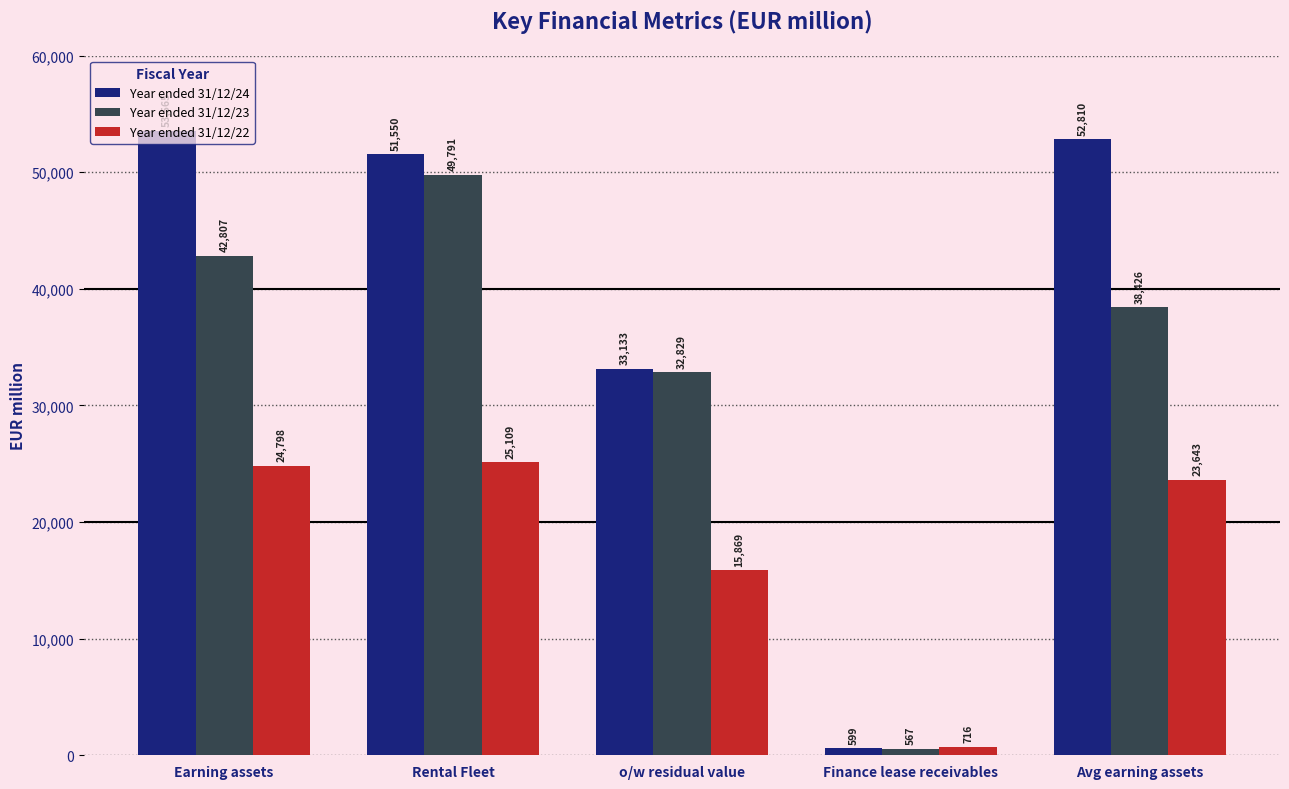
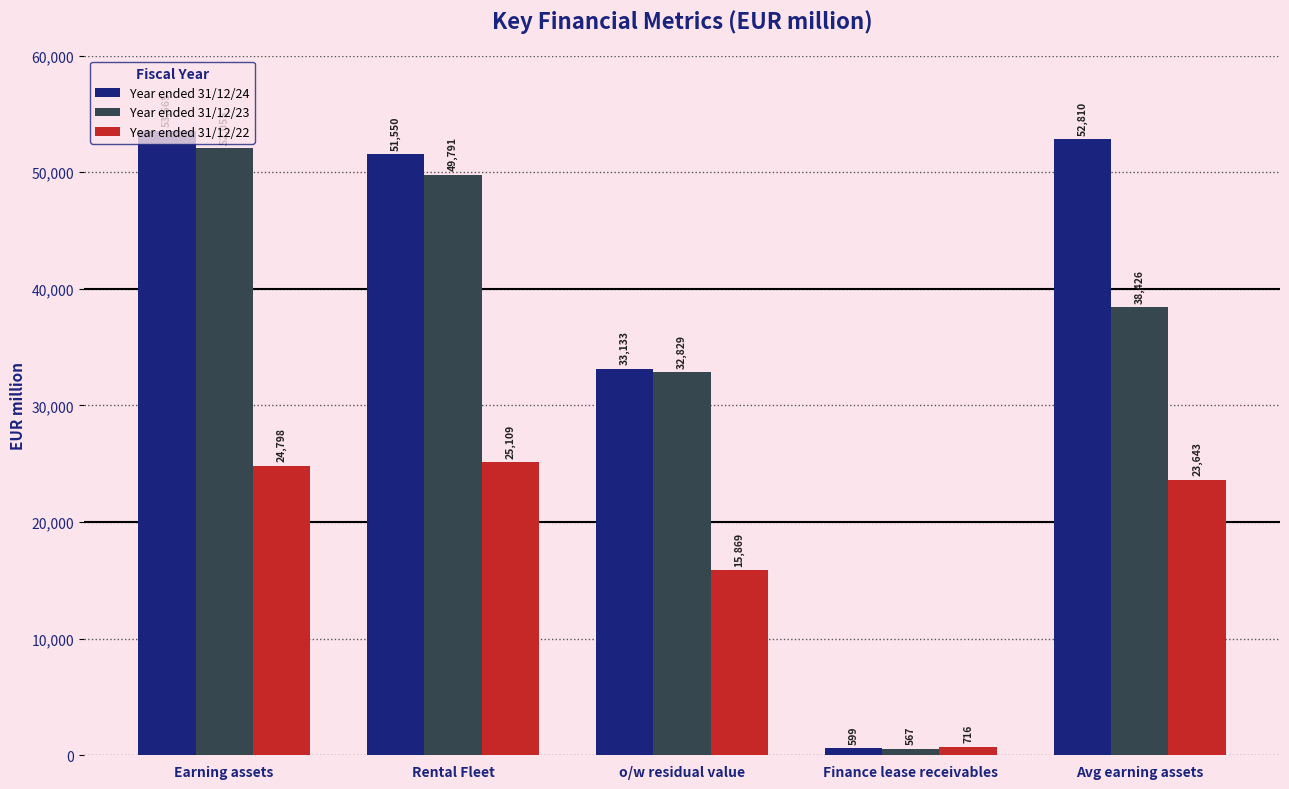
Year ended 31/12/23, Earning assets: 42,800 -> 52,100
